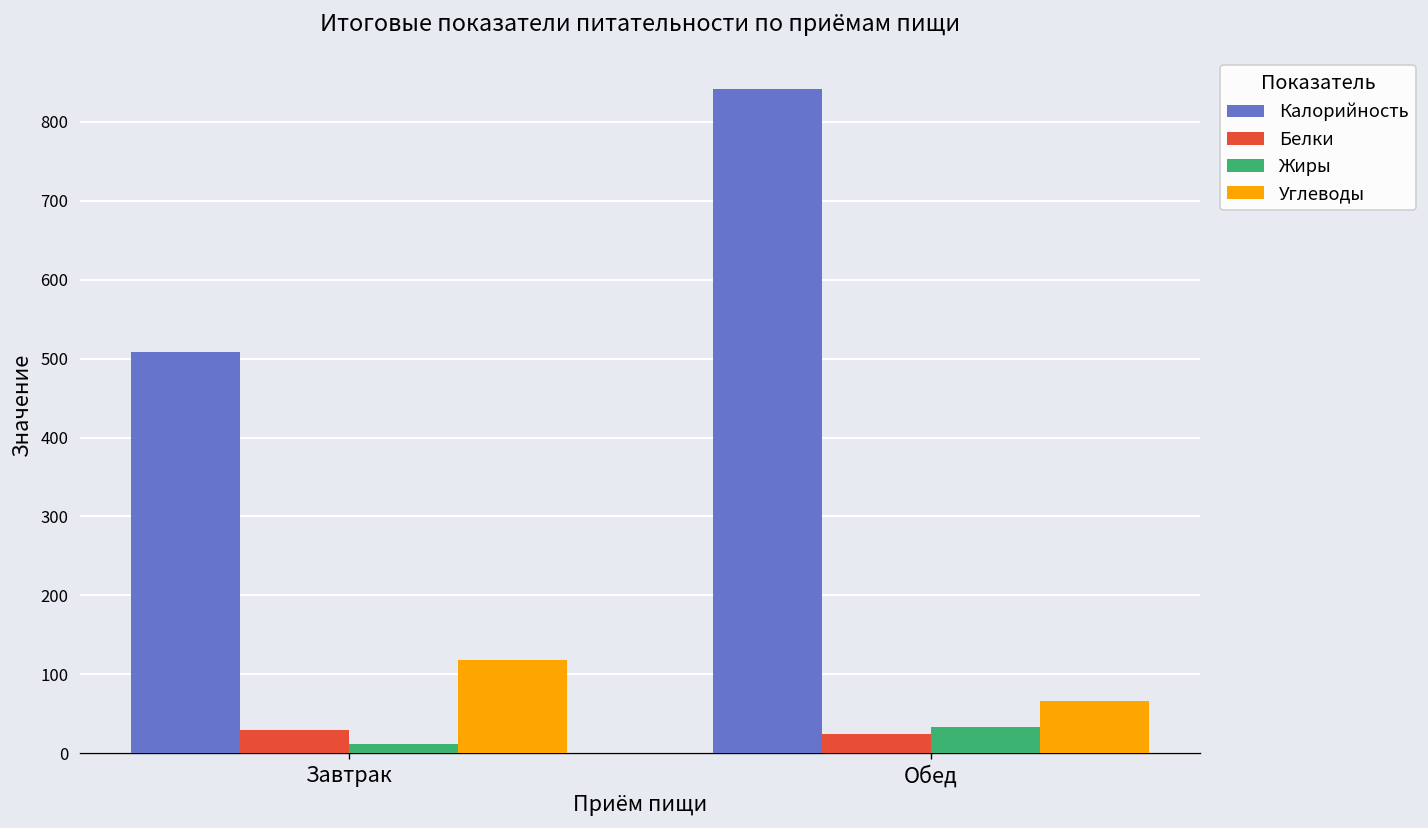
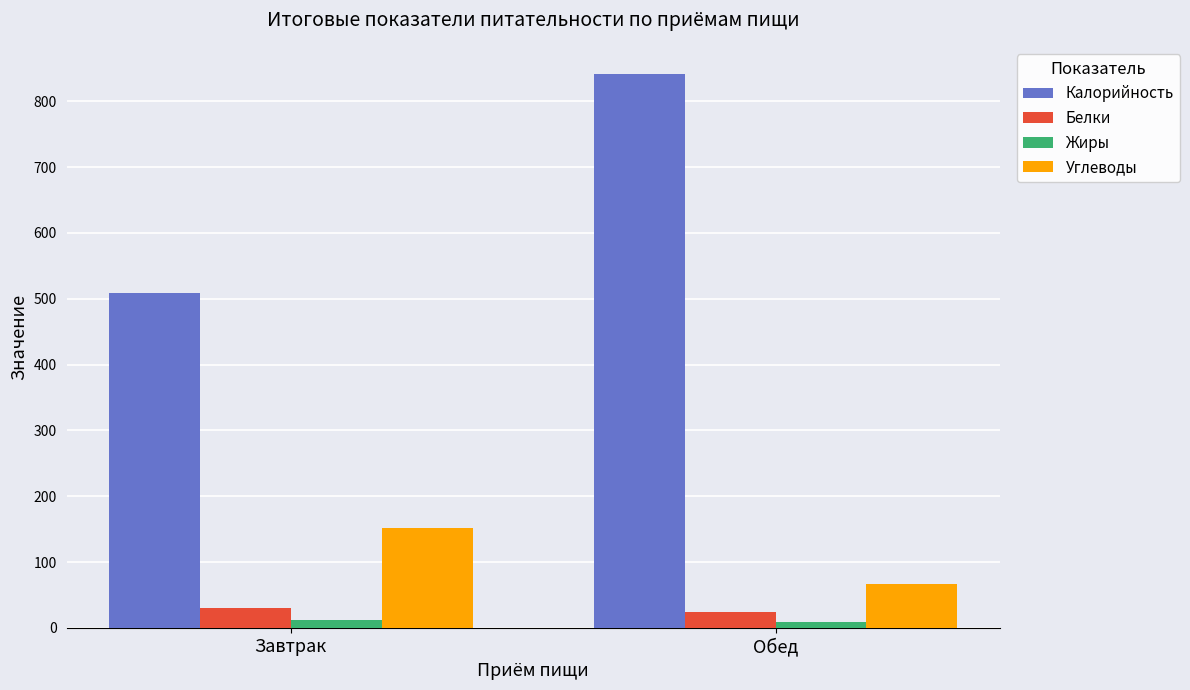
Углеводы, Завтрак: 120 -> 150
Жиры, Обед: 30 -> 10
